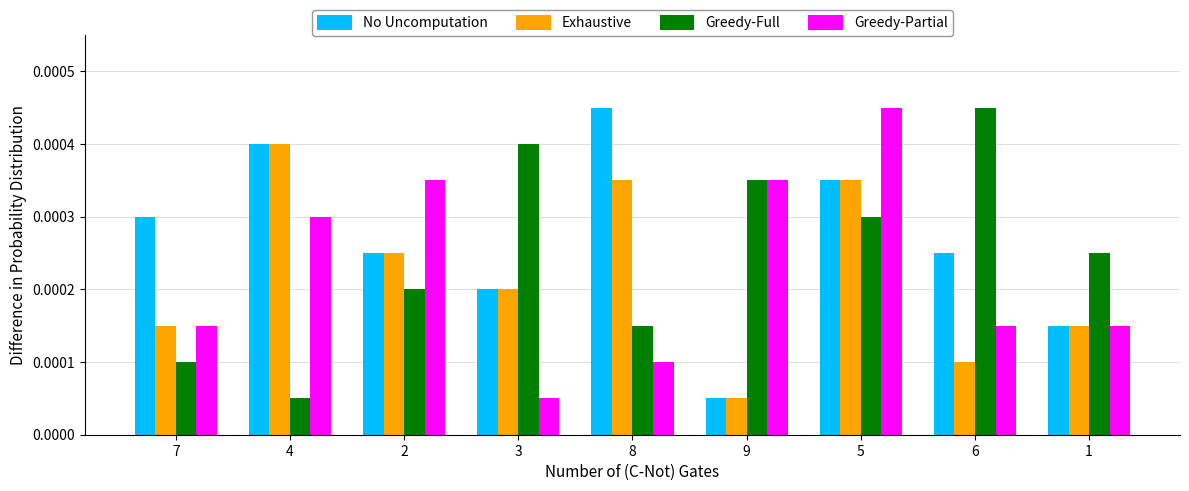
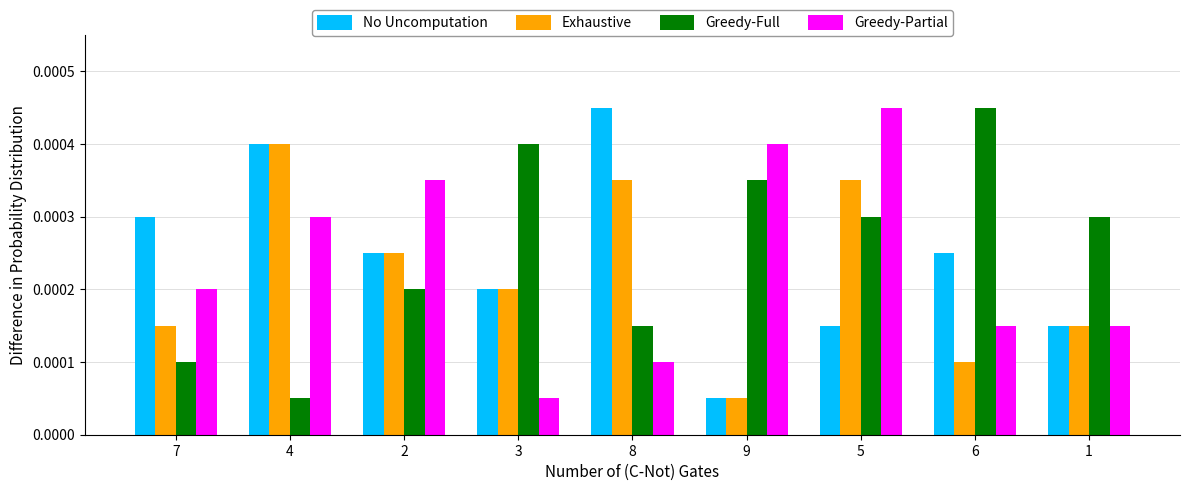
Greedy-Partial, 7: 0.00015 -> 0.00020
Greedy-Partial, 9: 0.00035 -> 0.00040
No Uncomputation, 5: 0.00035 -> 0.00015
Greedy-Full, 1: 0.00025 -> 0.00030
